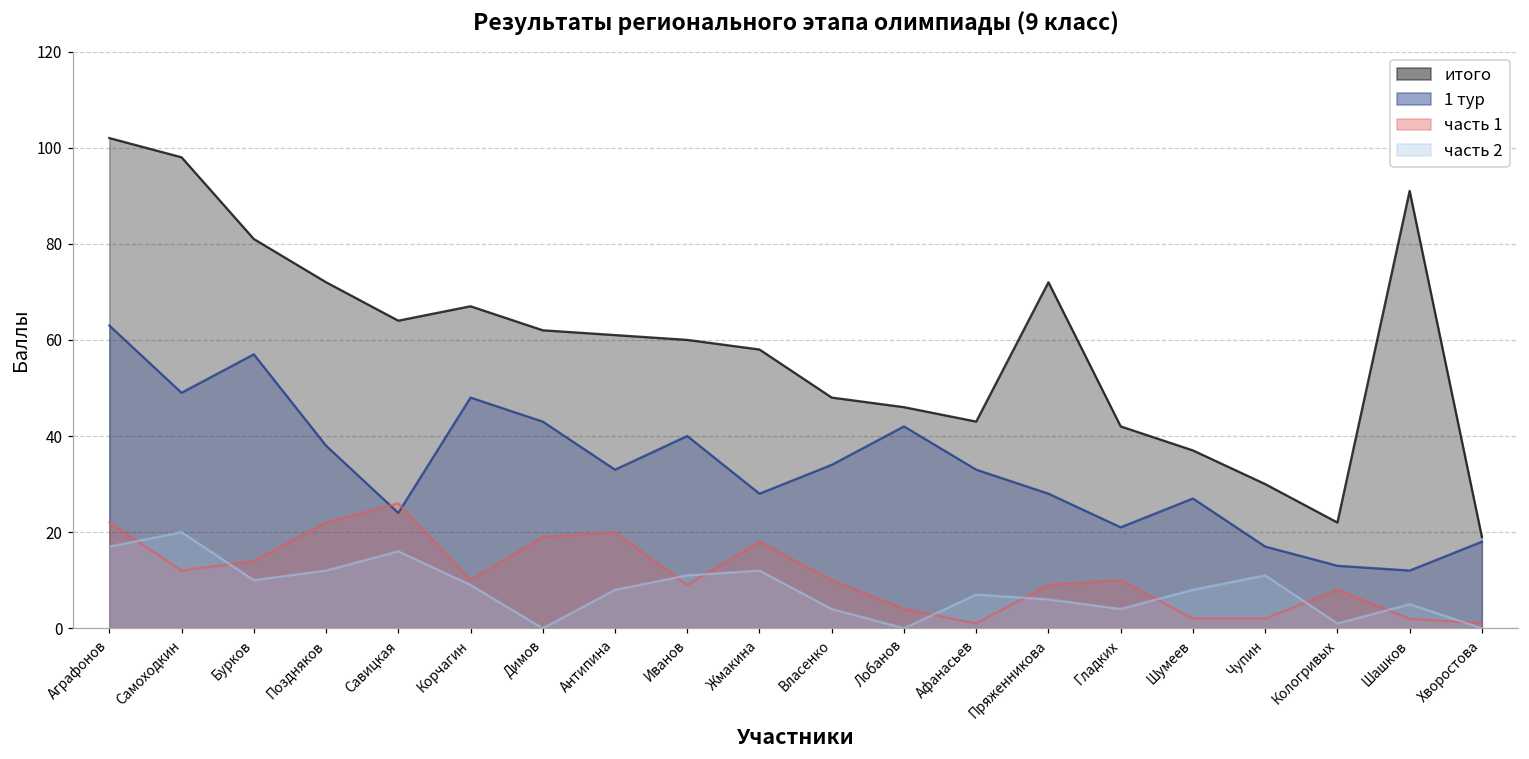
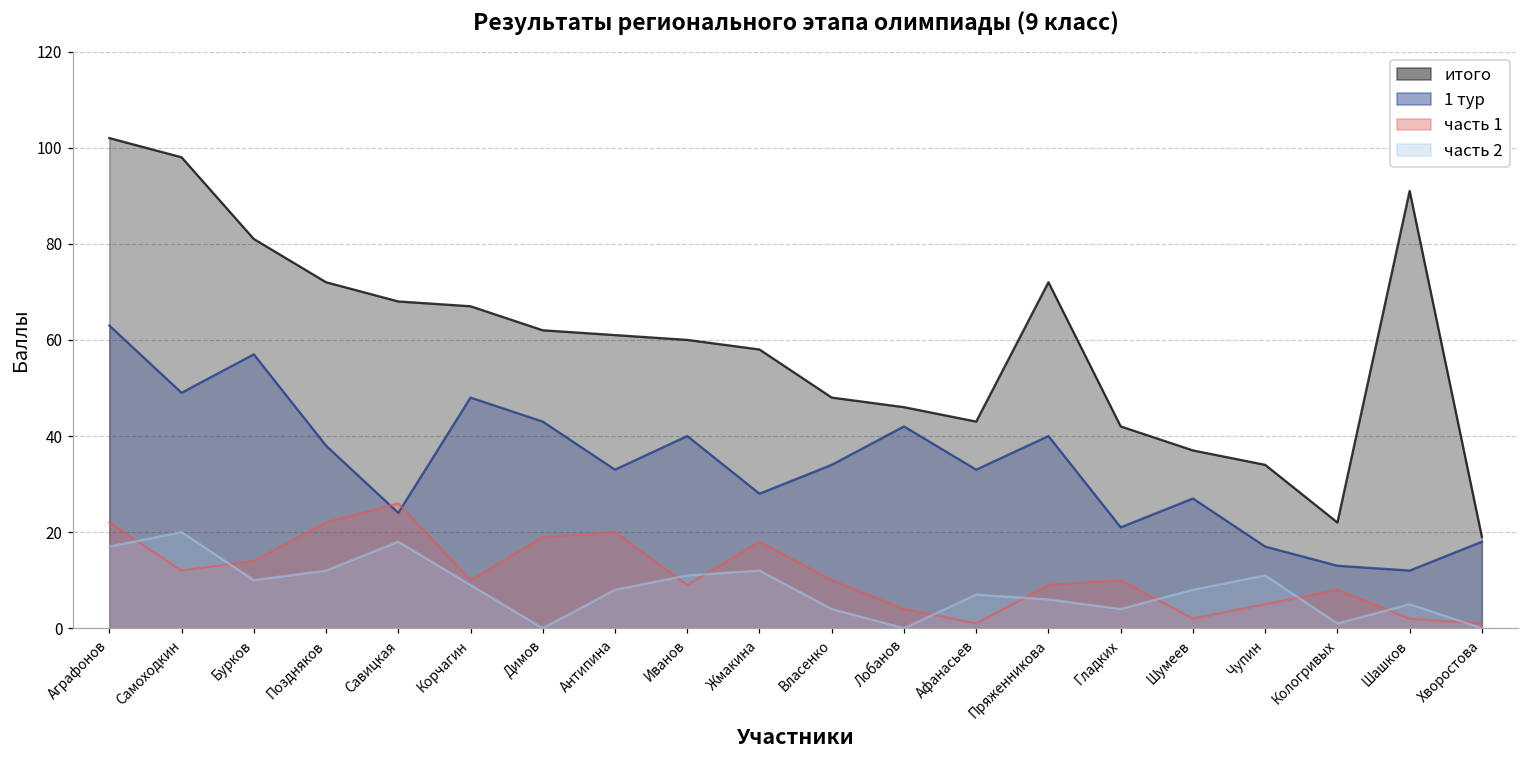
итого, Савицкая: 64 -> 68
часть 2, Савицкая: 16 -> 18
1 тур, Пряженникова: 28 -> 40
итого, Чупин: 30 -> 34
часть 1, Чупин: 2 -> 5
